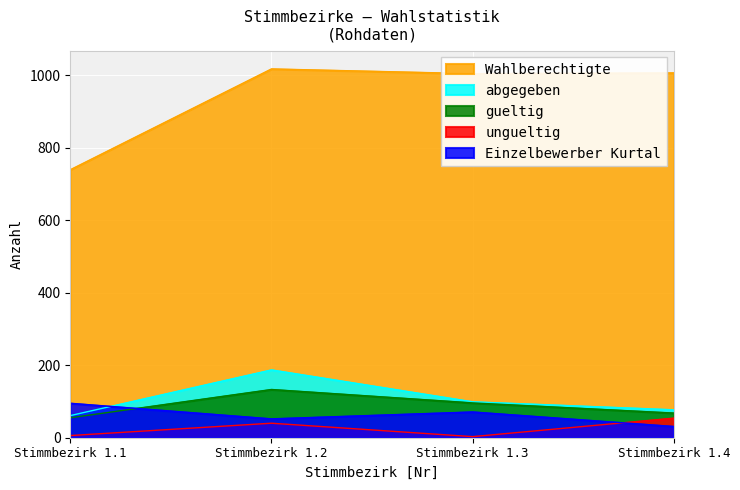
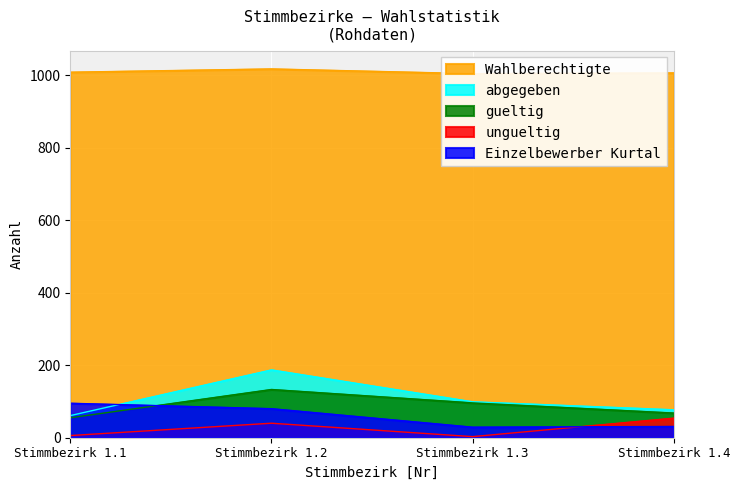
Wahlberechtigte, Stimmbezirk 1.1: 740 -> 1010
Einzelbewerber Kurtal, Stimmbezirk 1.2: 50 -> 80
Einzelbewerber Kurtal, Stimmbezirk 1.3: 70 -> 30
